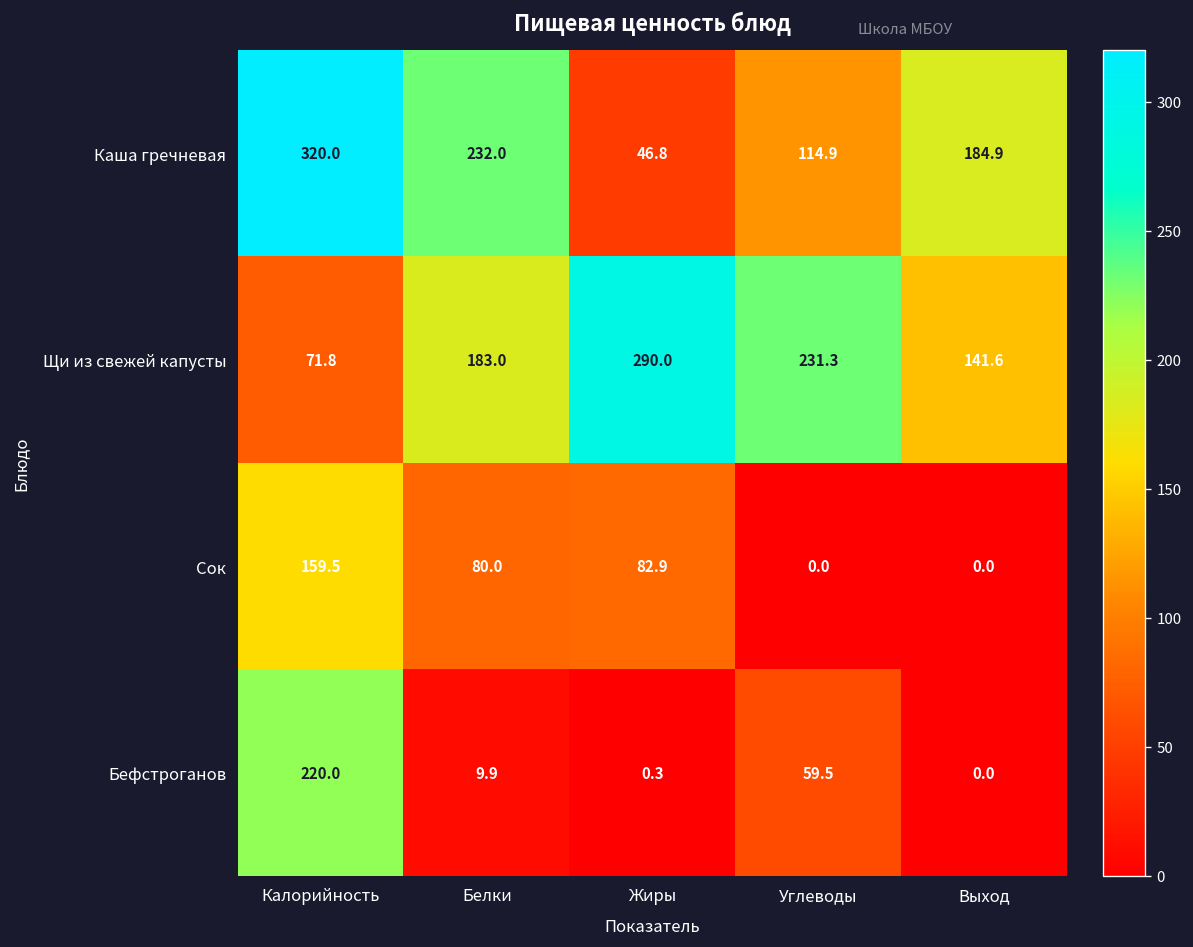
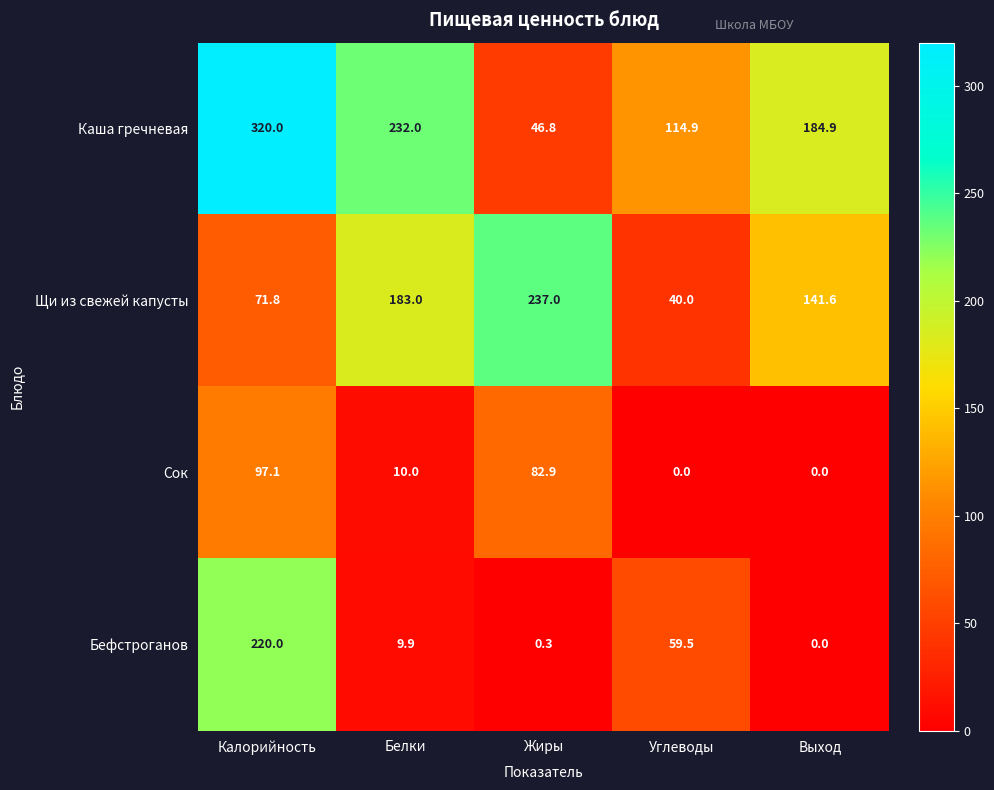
Щи из свежей капусты, Жиры: 290.0 -> 237.0
Щи из свежей капусты, Углеводы: 231.3 -> 40.0
Сок, Калорийность: 159.5 -> 97.1
Сок, Белки: 80.0 -> 10.0
